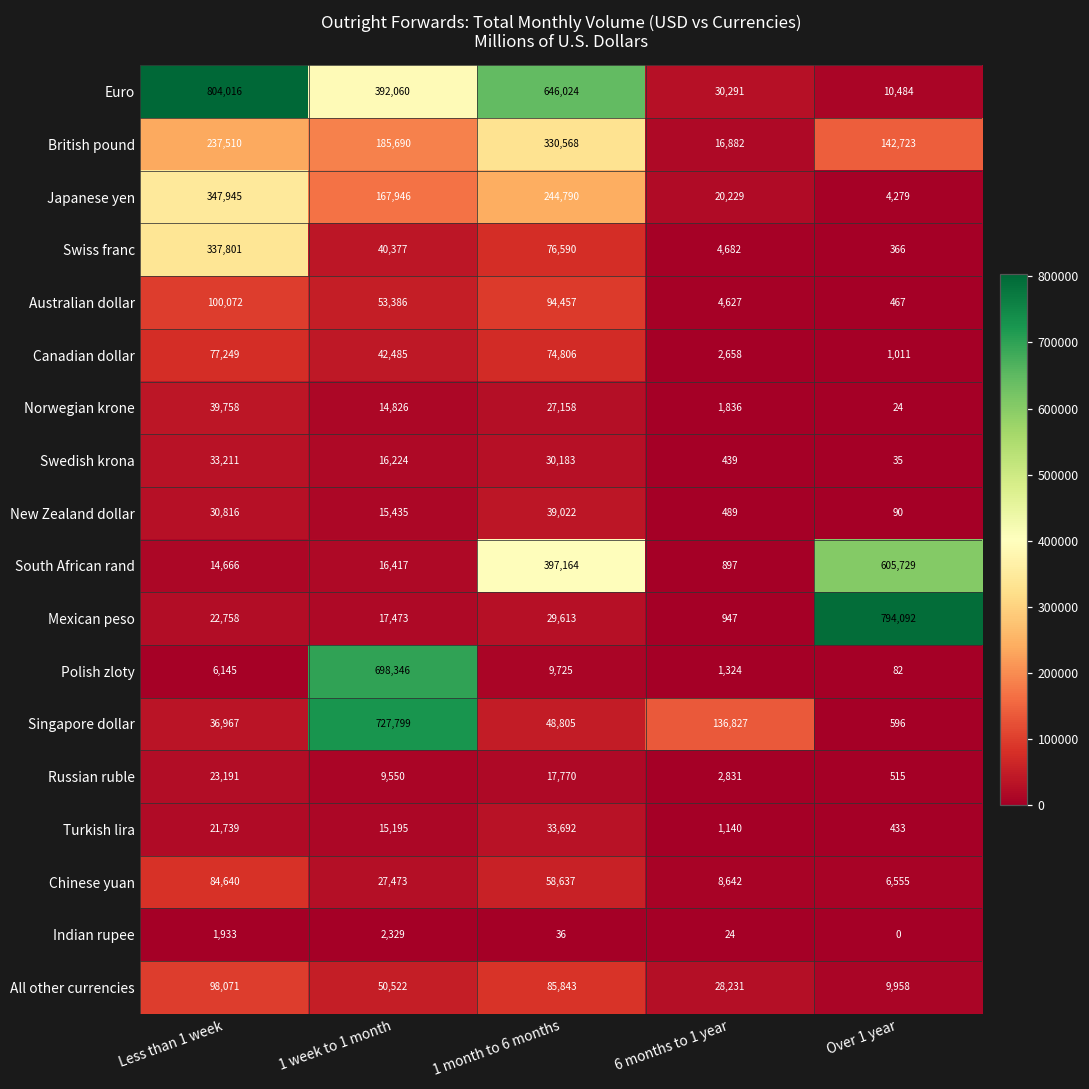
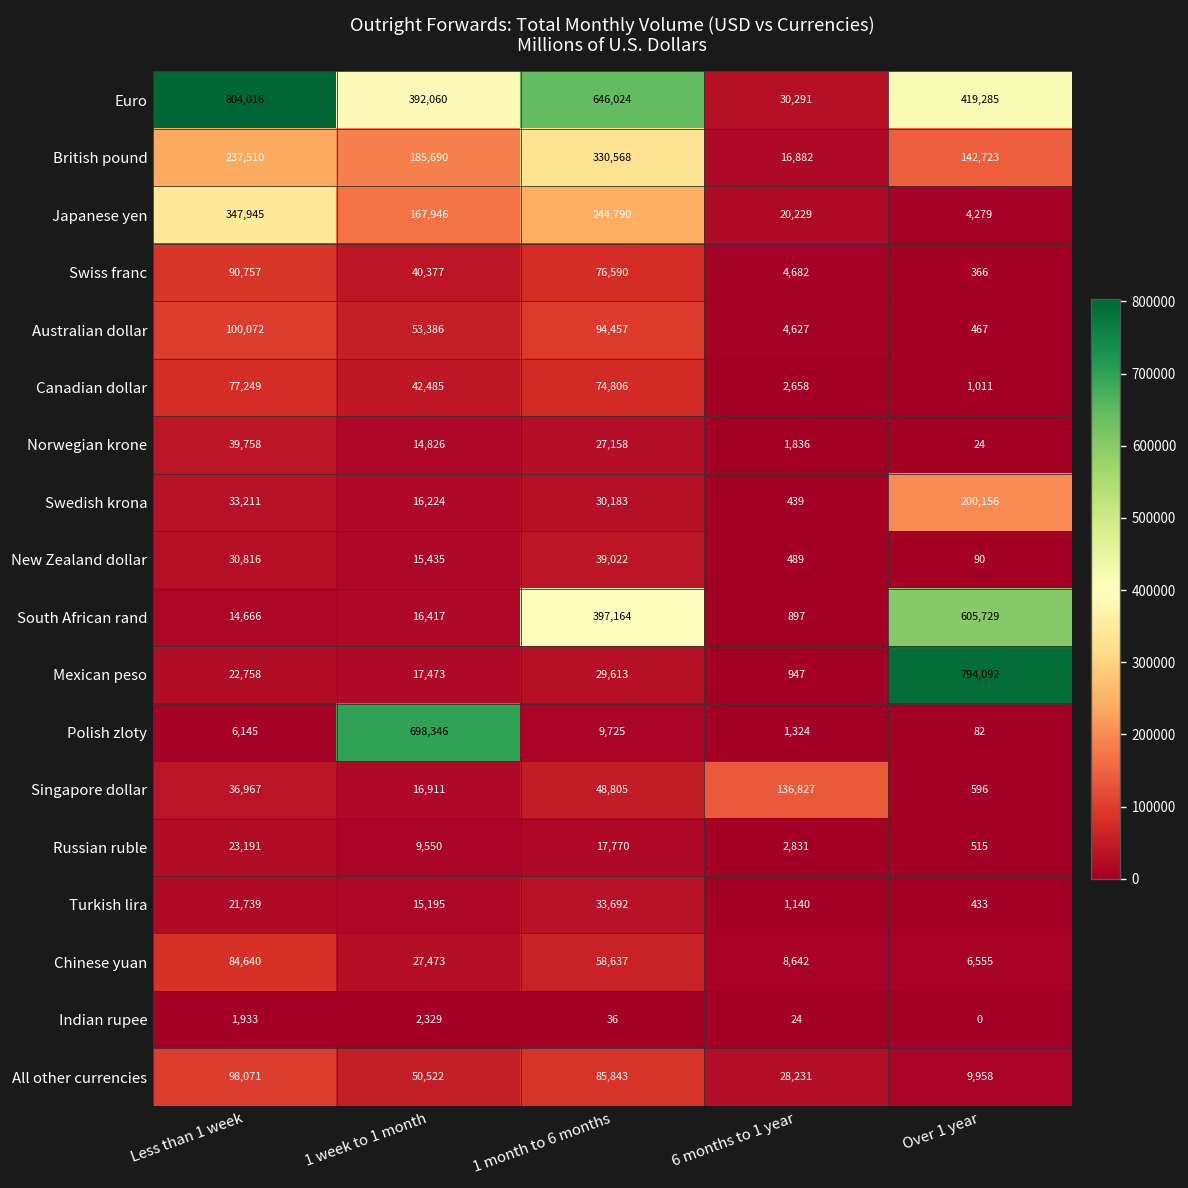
Euro, Over 1 year: 10,484 -> 419,285
Swiss franc, Less than 1 week: 337,801 -> 90,757
Swedish krona, Over 1 year: 35 -> 200,156
Singapore dollar, 1 week to 1 month: 727,799 -> 16,911
